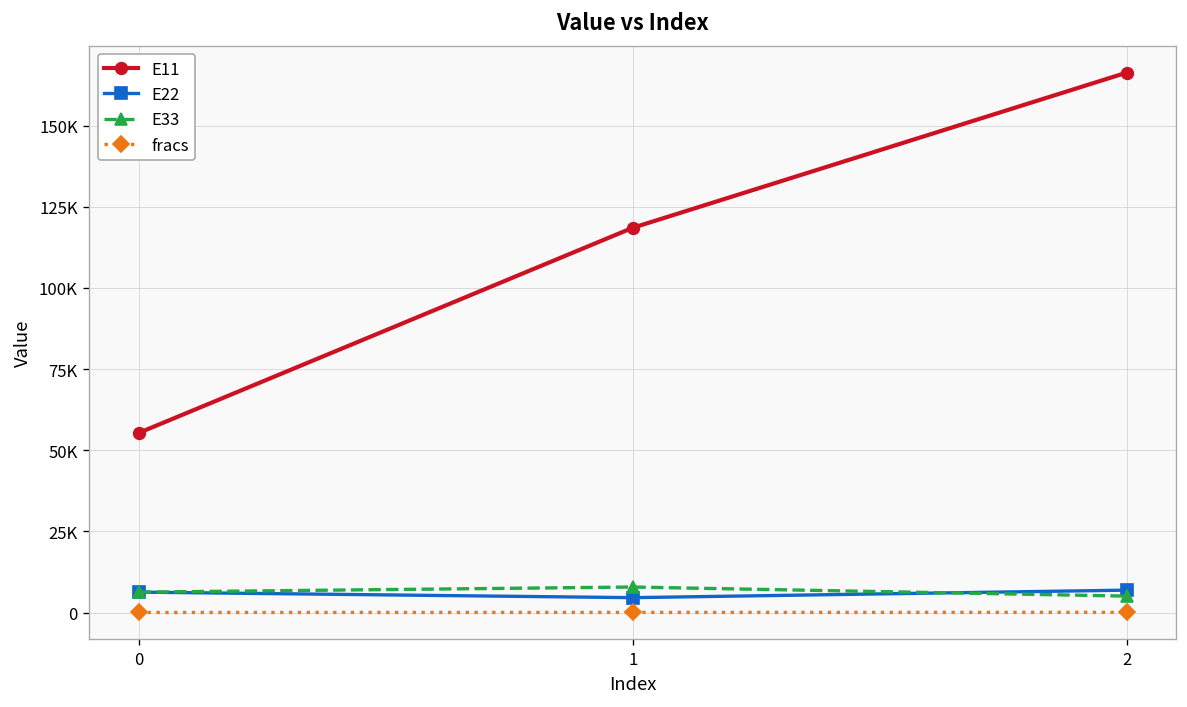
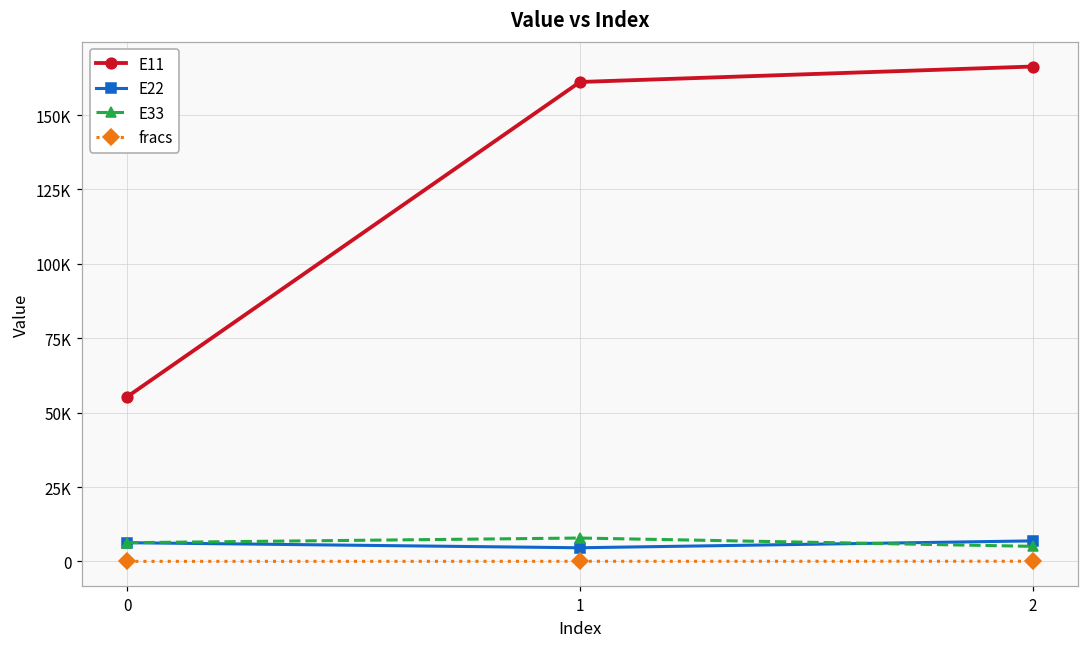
E11, 1: 119000 -> 161000
